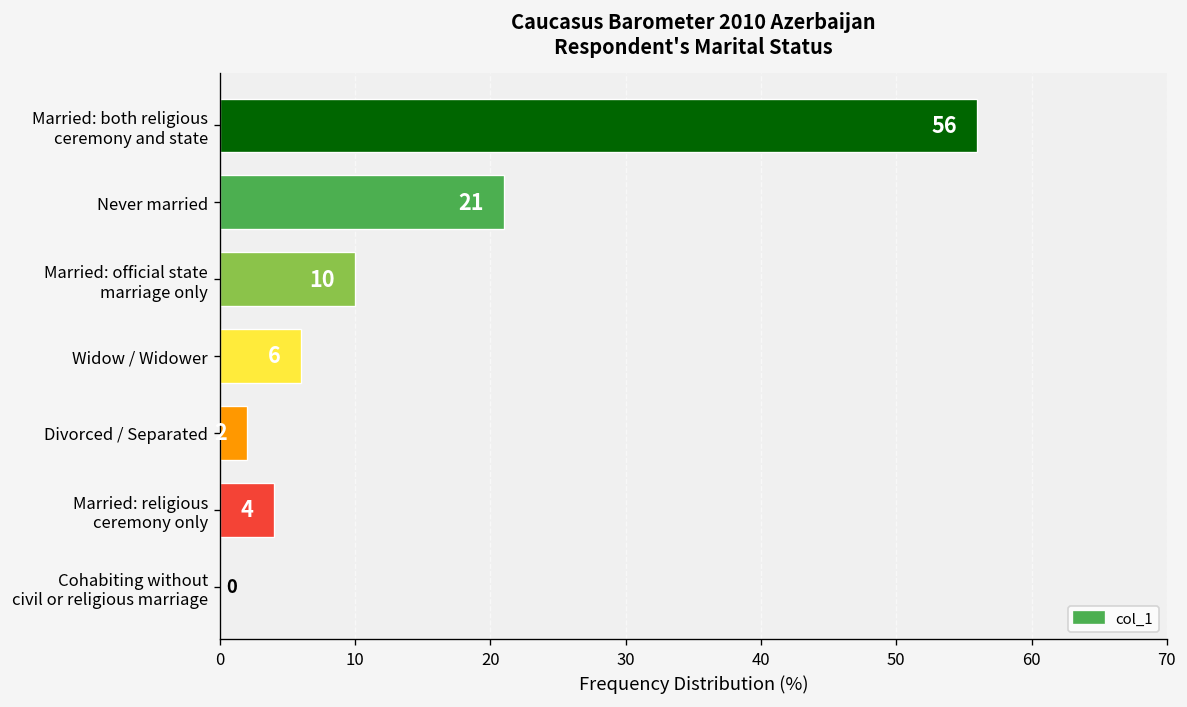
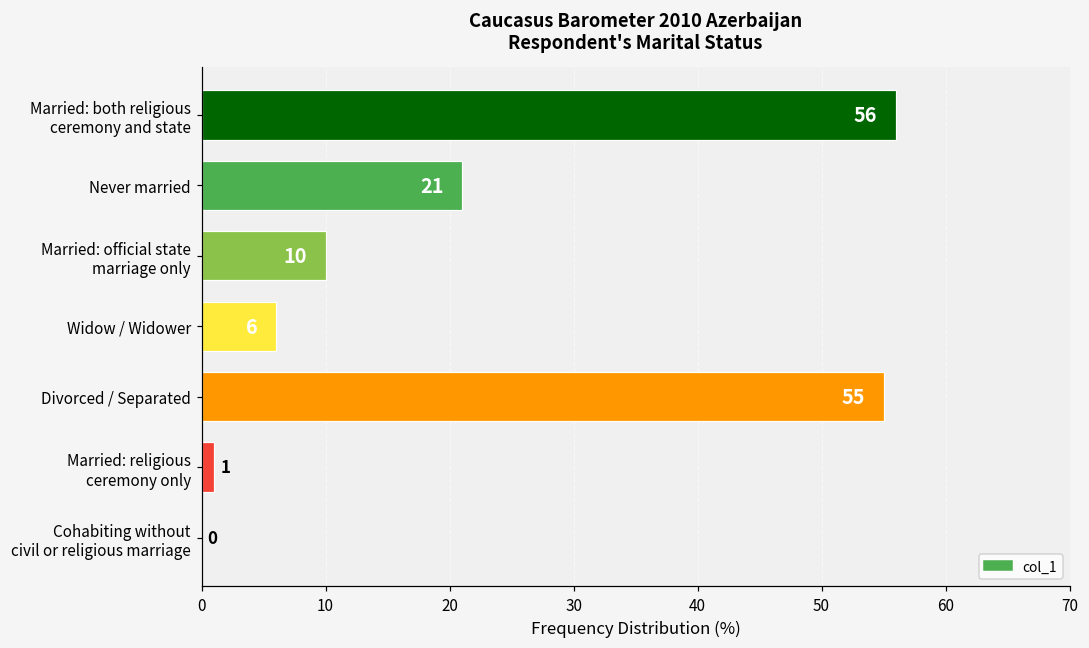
Divorced / Separated: 2 -> 55
Married: religious ceremony only: 4 -> 1
